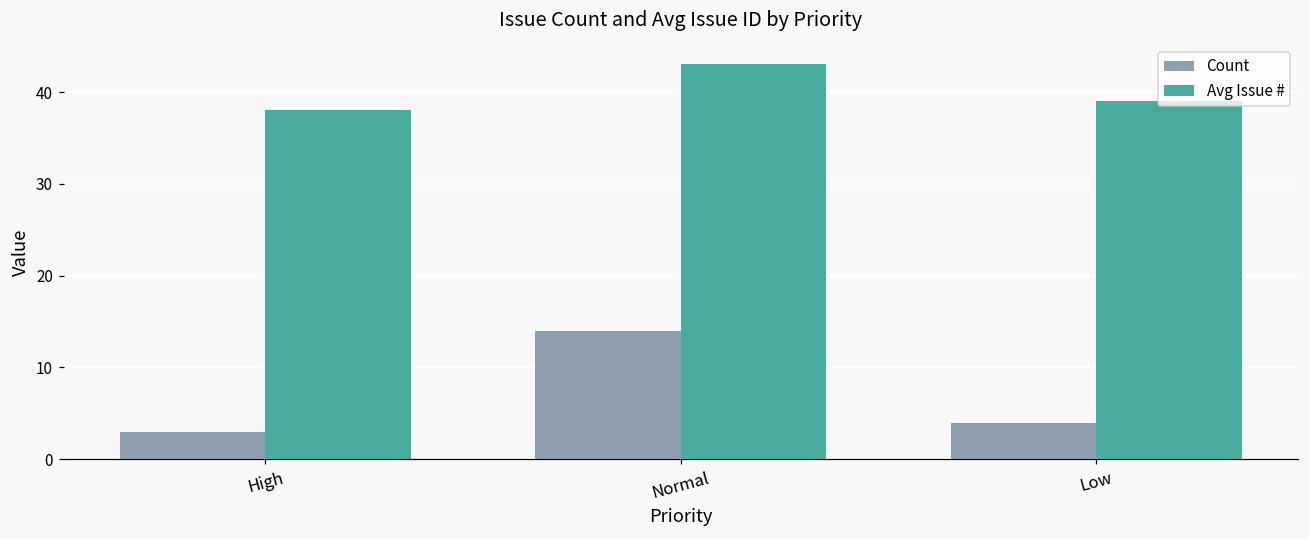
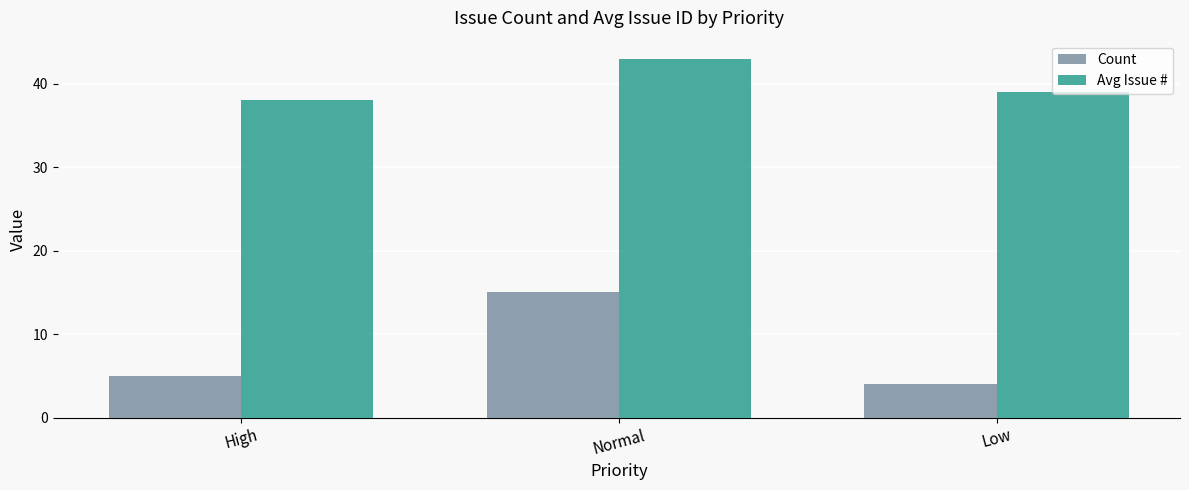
Count, High: 3 -> 5
Count, Normal: 14 -> 15
